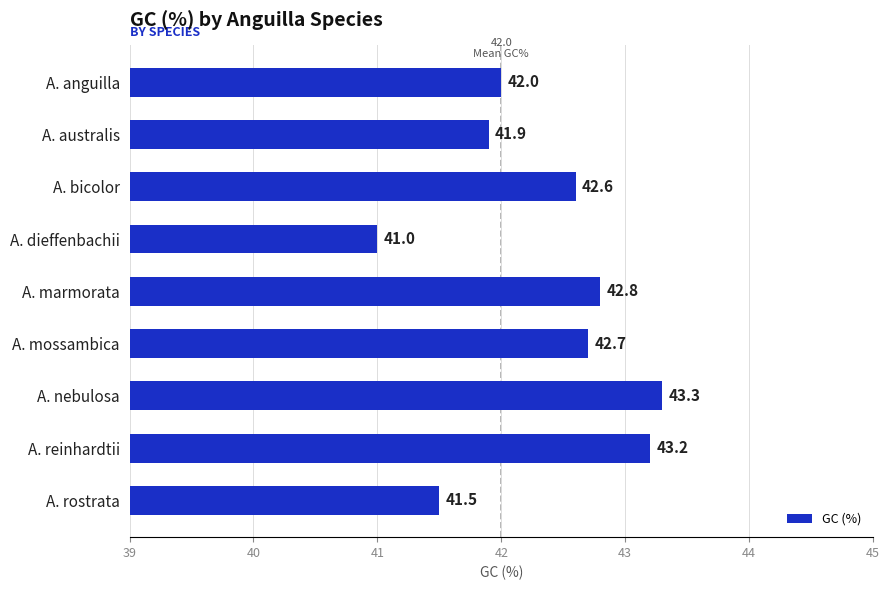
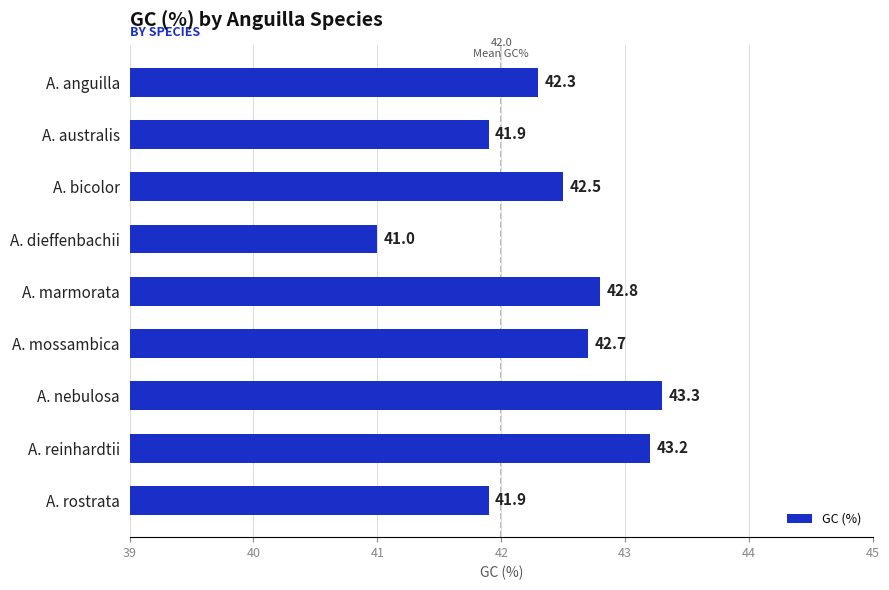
A. anguilla: 42.0 -> 42.3
A. bicolor: 42.6 -> 42.5
A. rostrata: 41.5 -> 41.9
